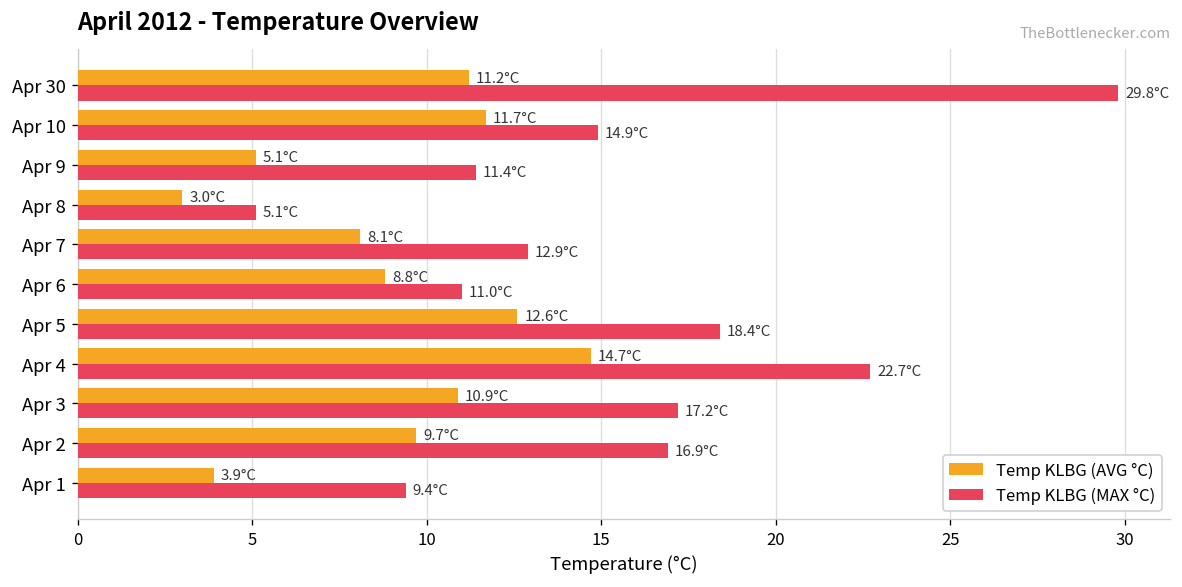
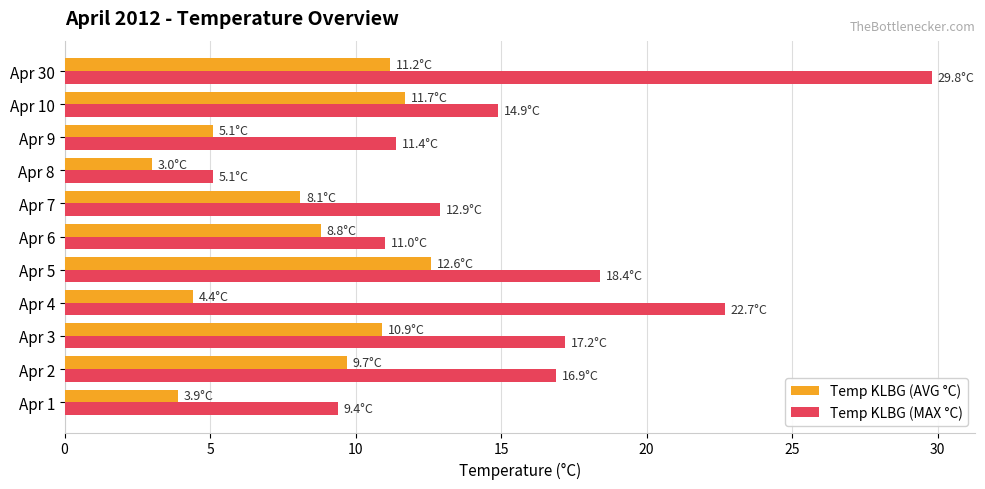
Temp KLBG (AVG °C), Apr 4: 14.7°C -> 4.4°C
